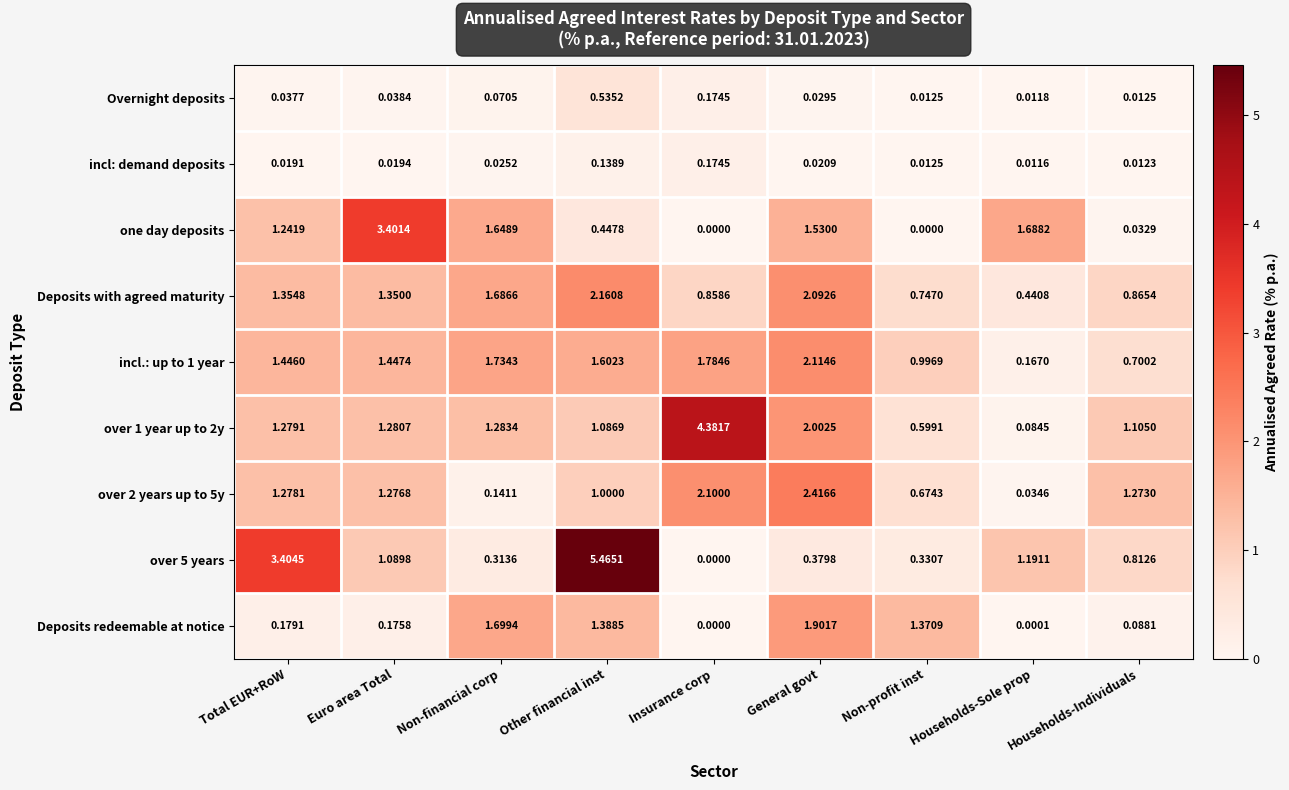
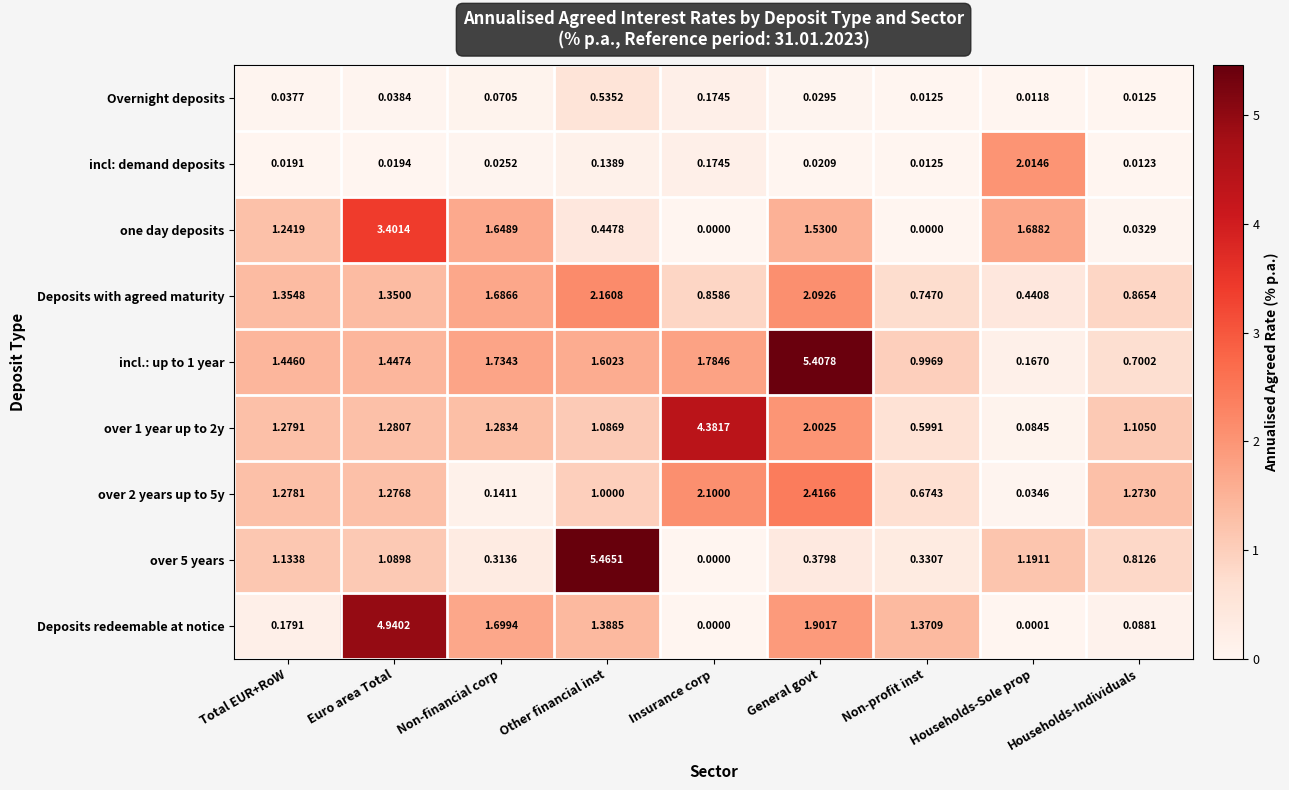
incl: demand deposits, Households-Sole prop: 0.0116 -> 2.0146
incl.: up to 1 year, General govt: 2.1146 -> 5.4078
over 5 years, Total EUR+RoW: 3.4045 -> 1.1338
Deposits redeemable at notice, Euro area Total: 0.1758 -> 4.9402
